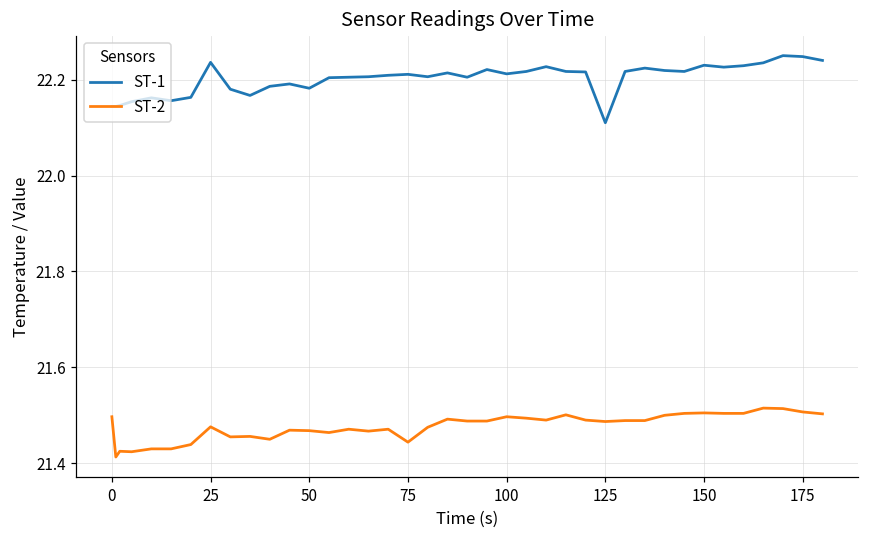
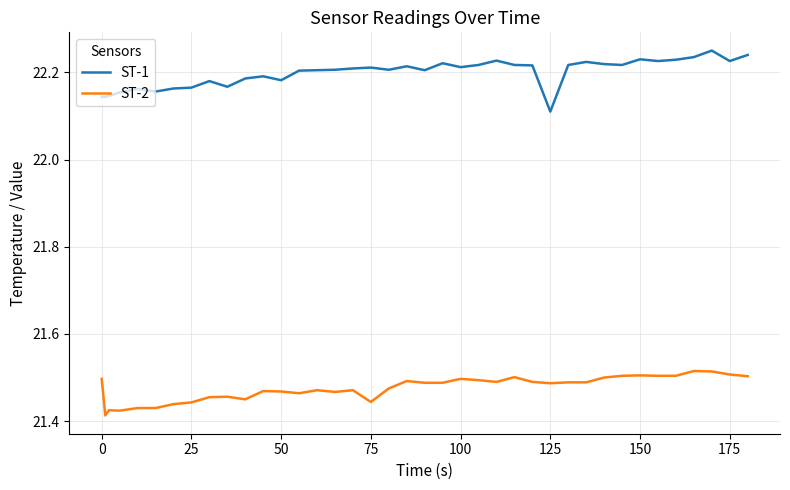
ST-1, 25: 22.24 -> 22.17
ST-2, 25: 21.48 -> 21.44
ST-1, 175: 22.25 -> 22.23
